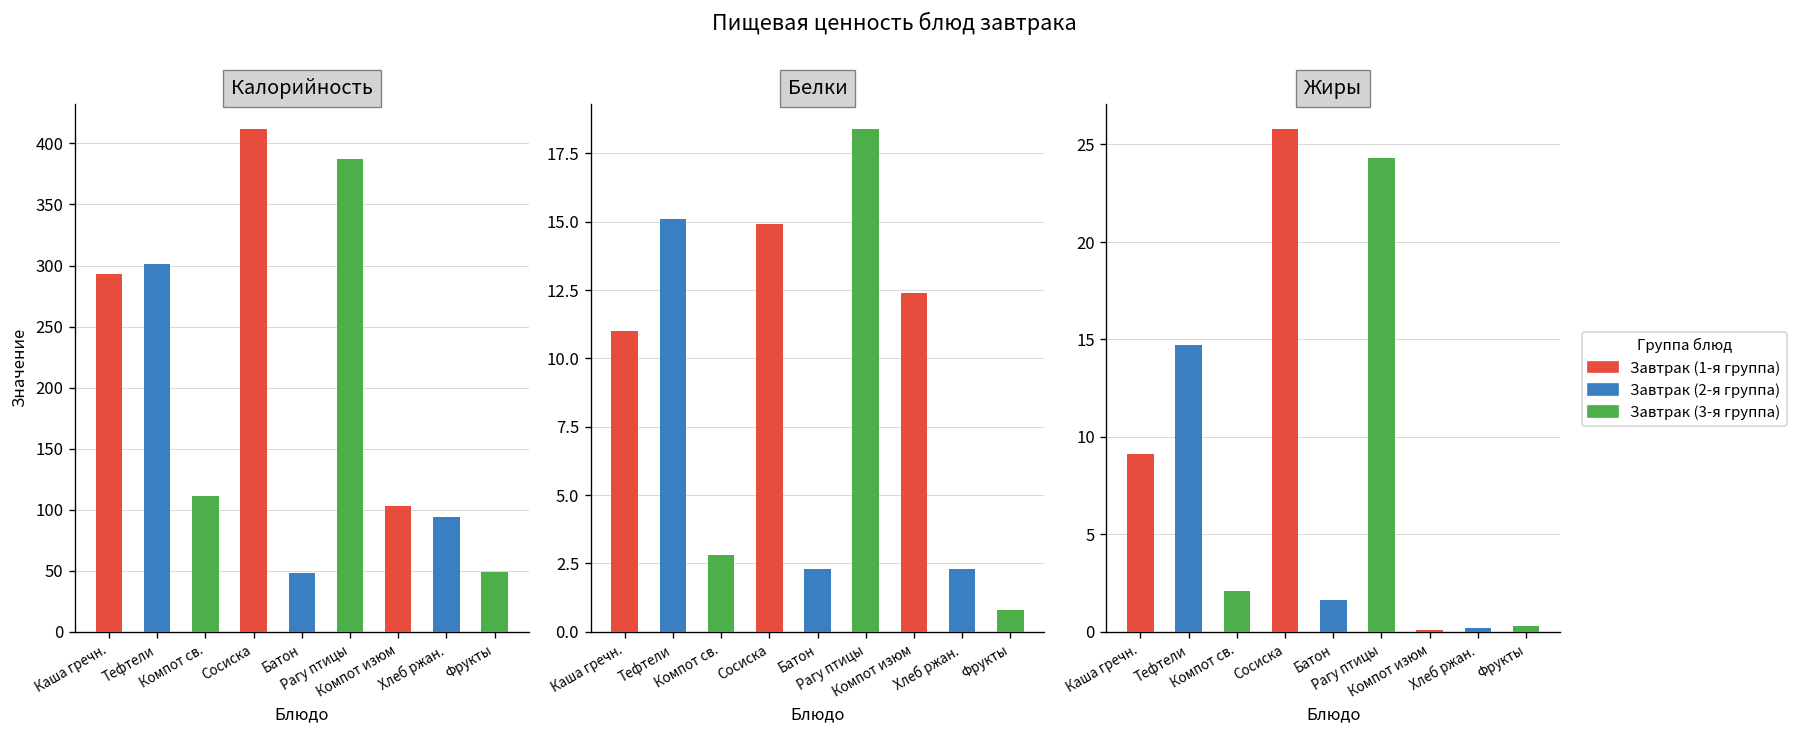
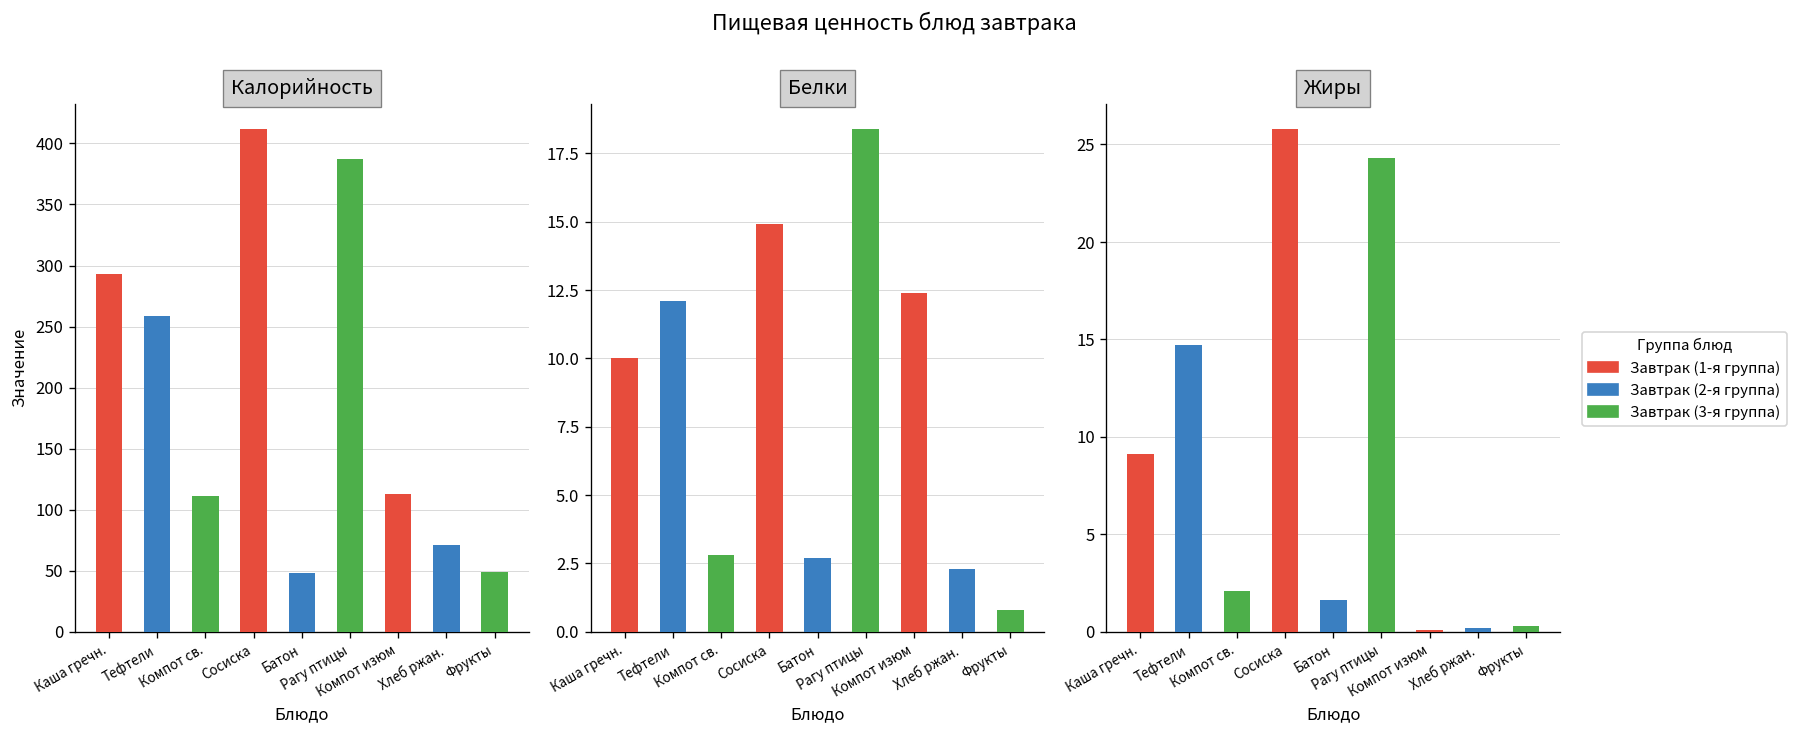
Калорийность, Тефтели: 301 -> 259
Калорийность, Компот изюм: 103 -> 113
Калорийность, Хлеб ржан.: 94 -> 71
Белки, Каша гречн.: 11 -> 10
Белки, Тефтели: 15.1 -> 12.1
Белки, Батон: 2.3 -> 2.7
